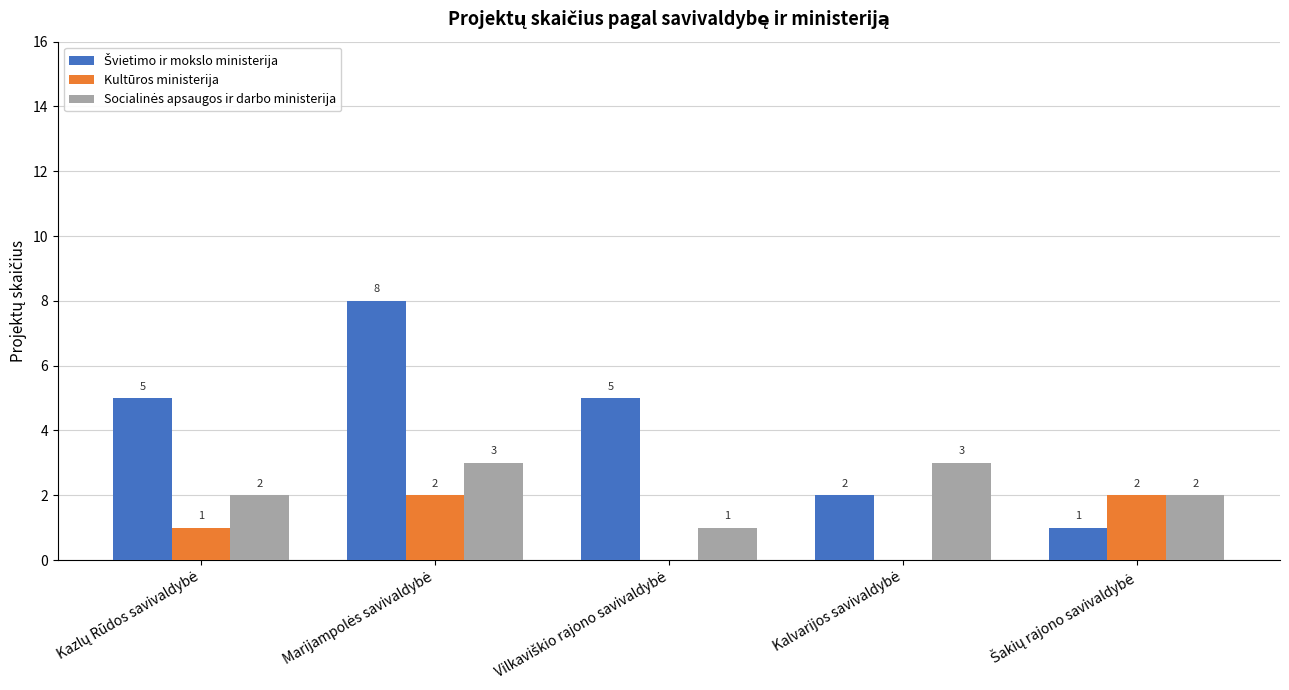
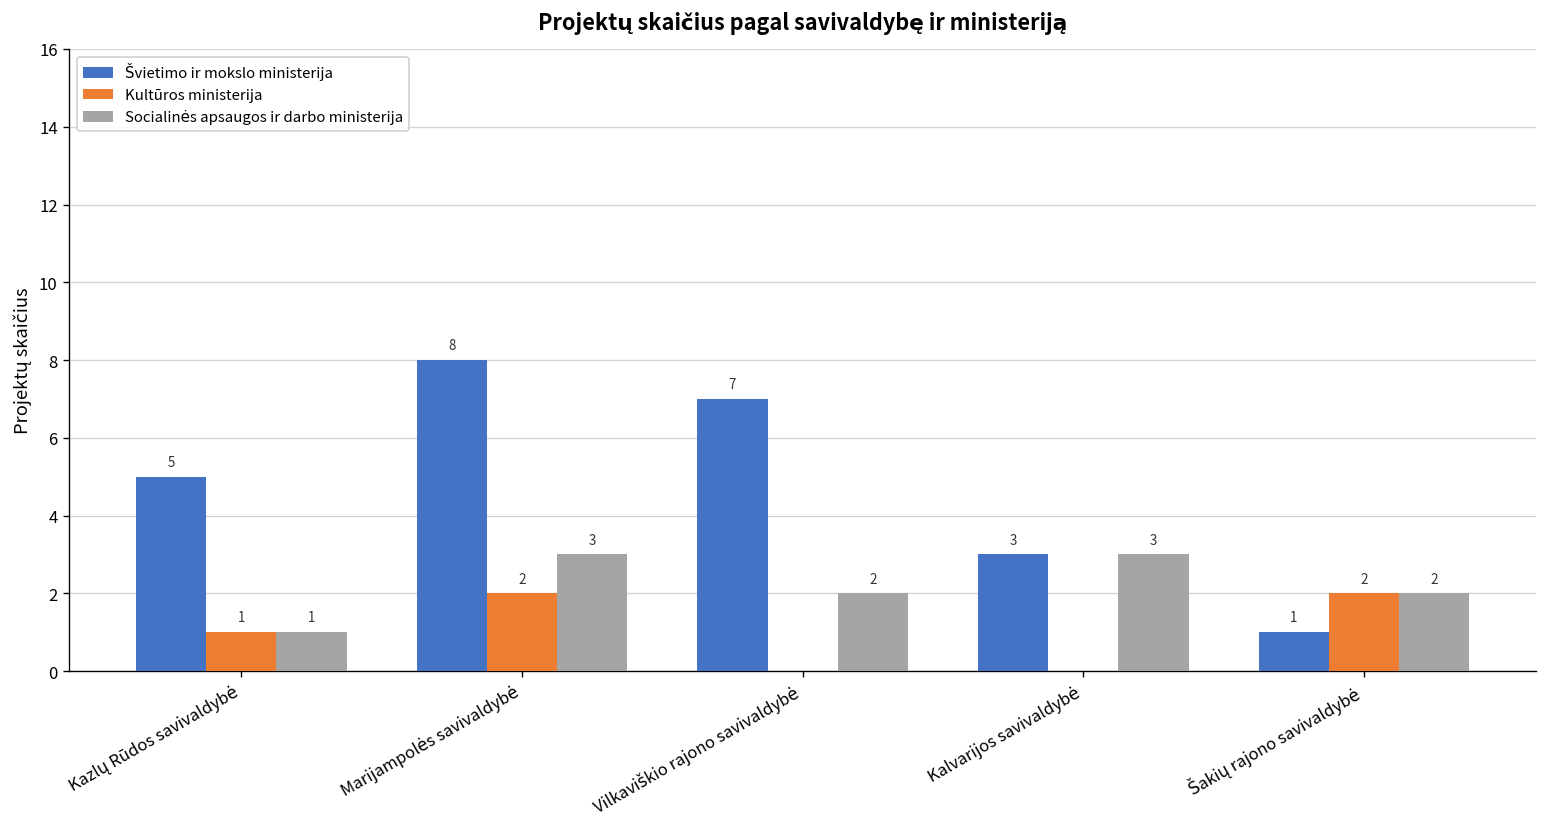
Socialinės apsaugos ir darbo ministerija, Kazlų Rūdos savivaldybė: 2 -> 1
Švietimo ir mokslo ministerija, Vilkaviškio rajono savivaldybė: 5 -> 7
Socialinės apsaugos ir darbo ministerija, Vilkaviškio rajono savivaldybė: 1 -> 2
Švietimo ir mokslo ministerija, Kalvarijos savivaldybė: 2 -> 3
